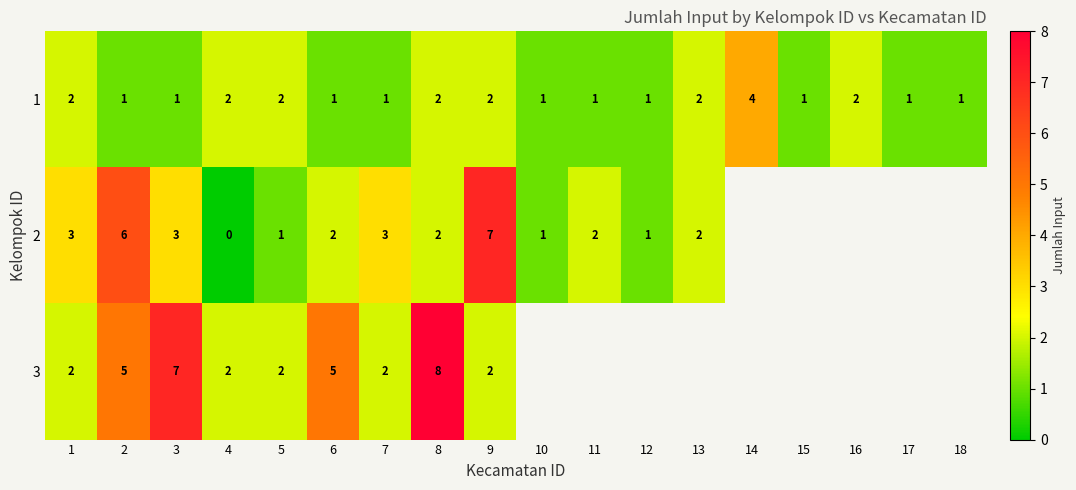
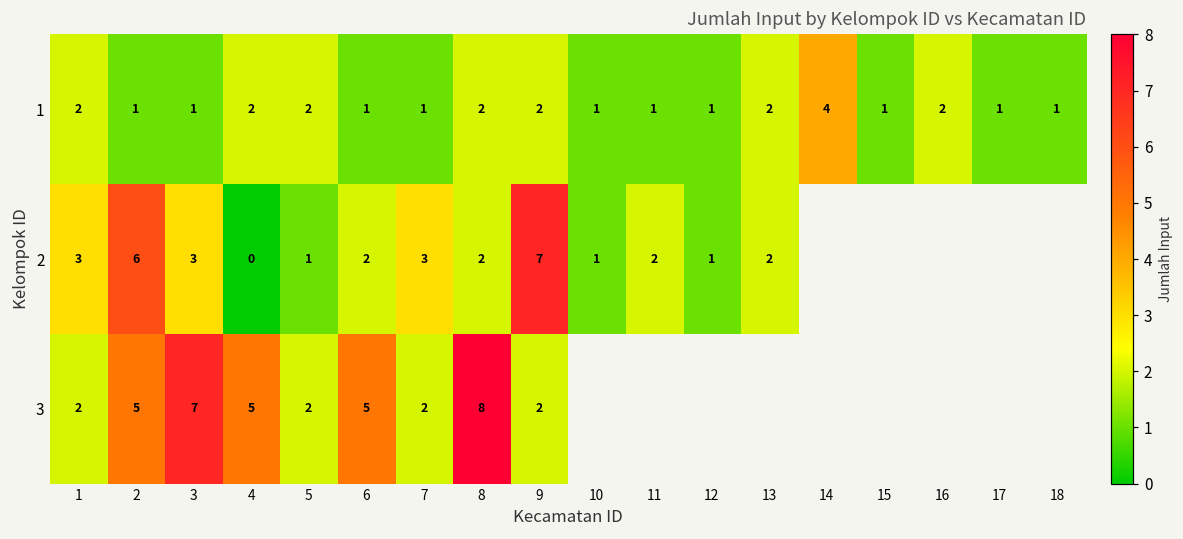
3, 4: 2 -> 5
